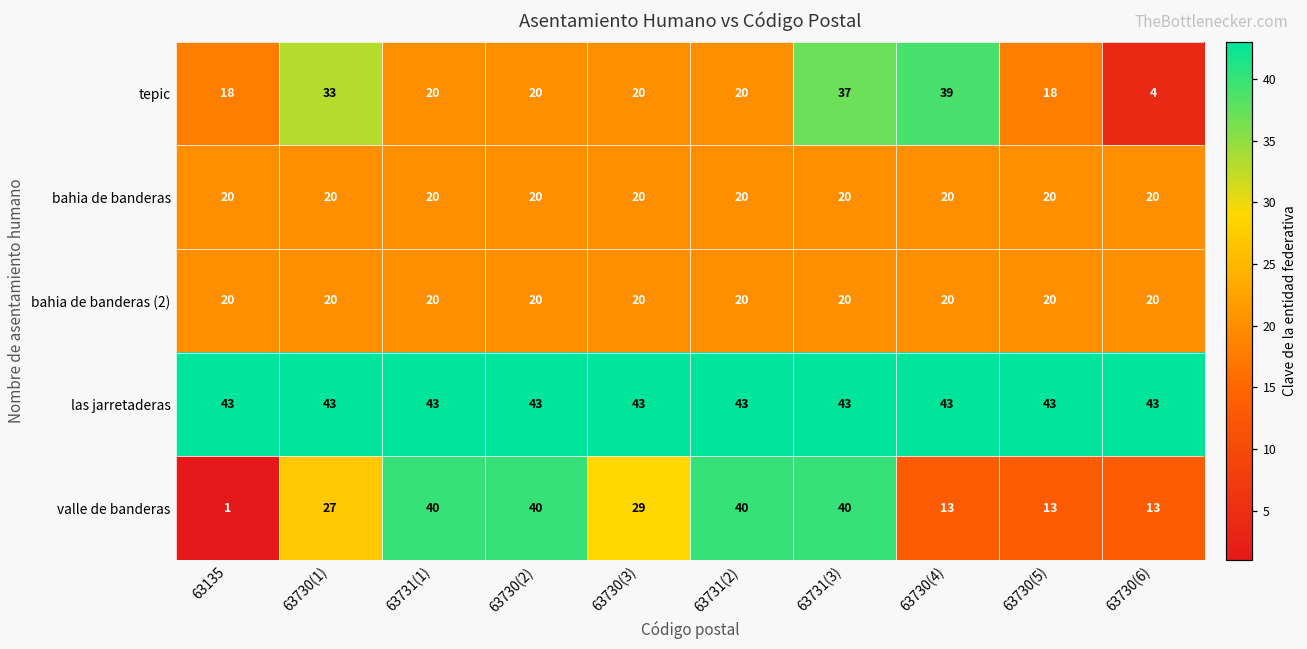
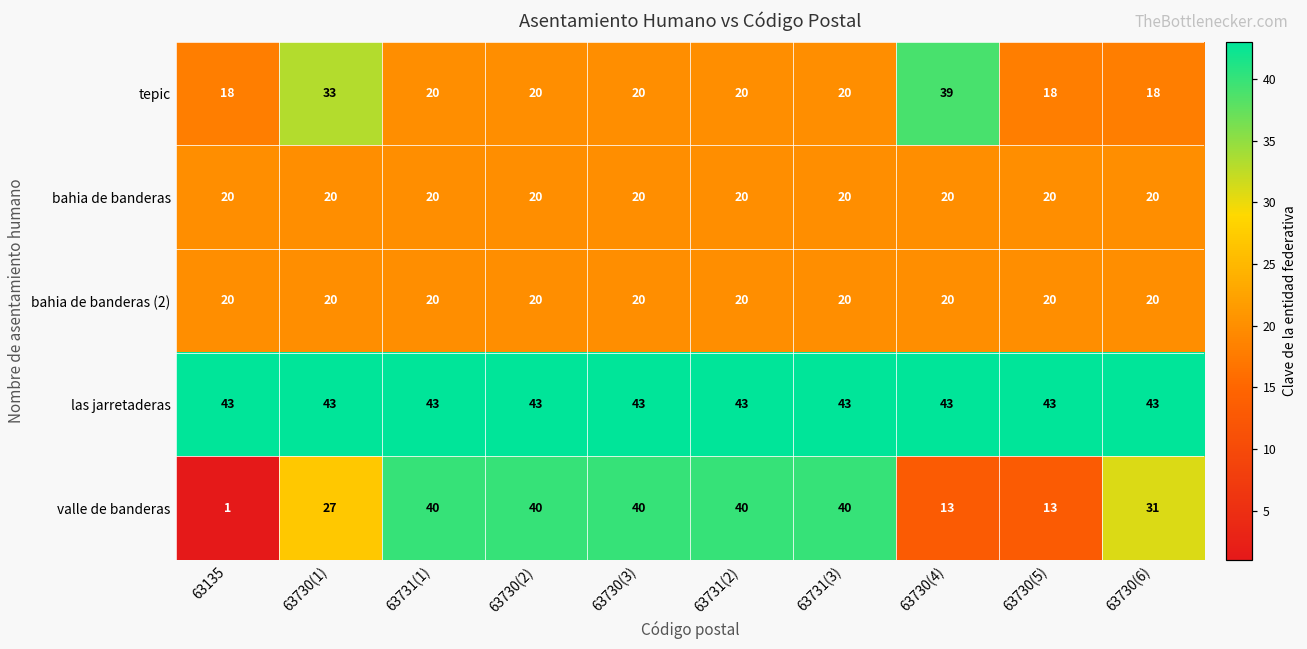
tepic, 63731(3): 37 -> 20
tepic, 63730(6): 4 -> 18
valle de banderas, 63730(3): 29 -> 40
valle de banderas, 63730(6): 13 -> 31
